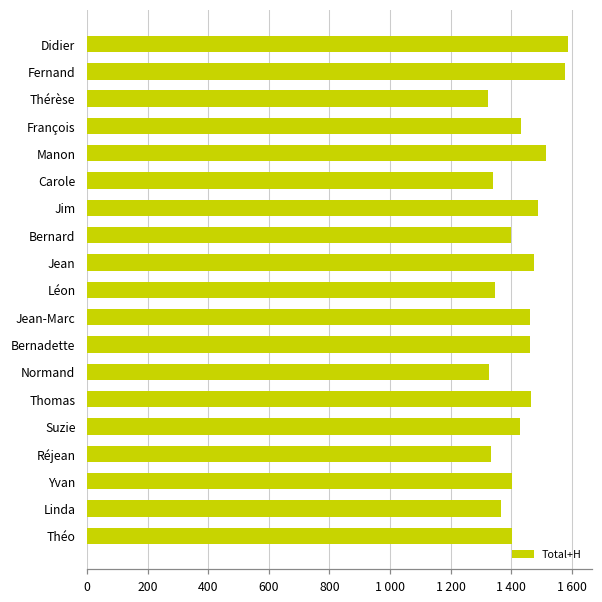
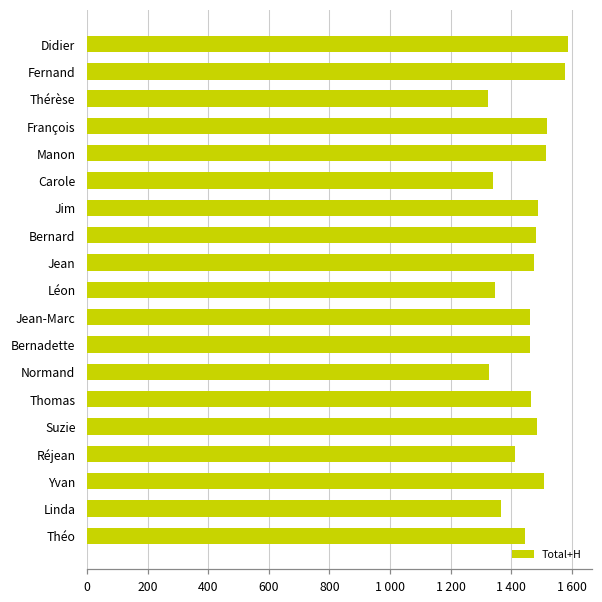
François: 1430 -> 1520
Bernard: 1400 -> 1480
Suzie: 1430 -> 1490
Réjean: 1330 -> 1410
Yvan: 1400 -> 1510
Théo: 1400 -> 1450
